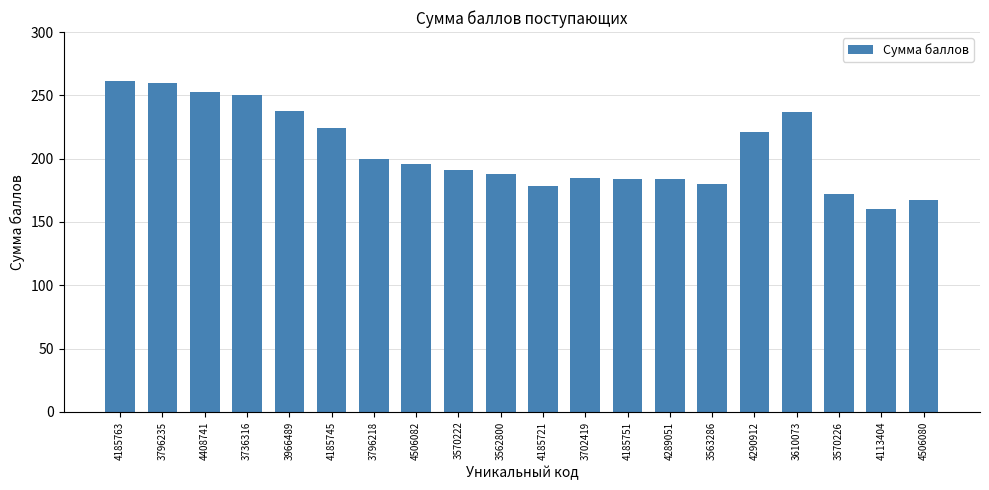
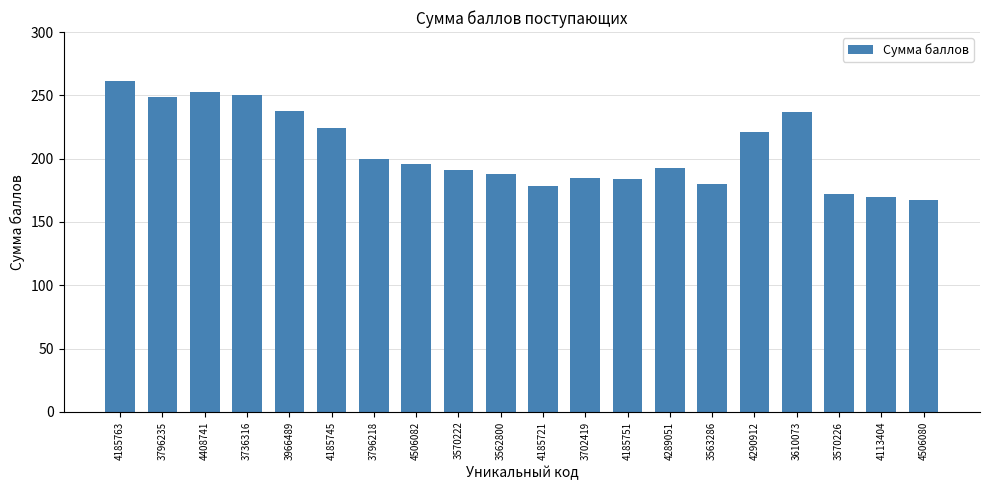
3796235: 260 -> 249
4289051: 184 -> 193
4113404: 160 -> 170
